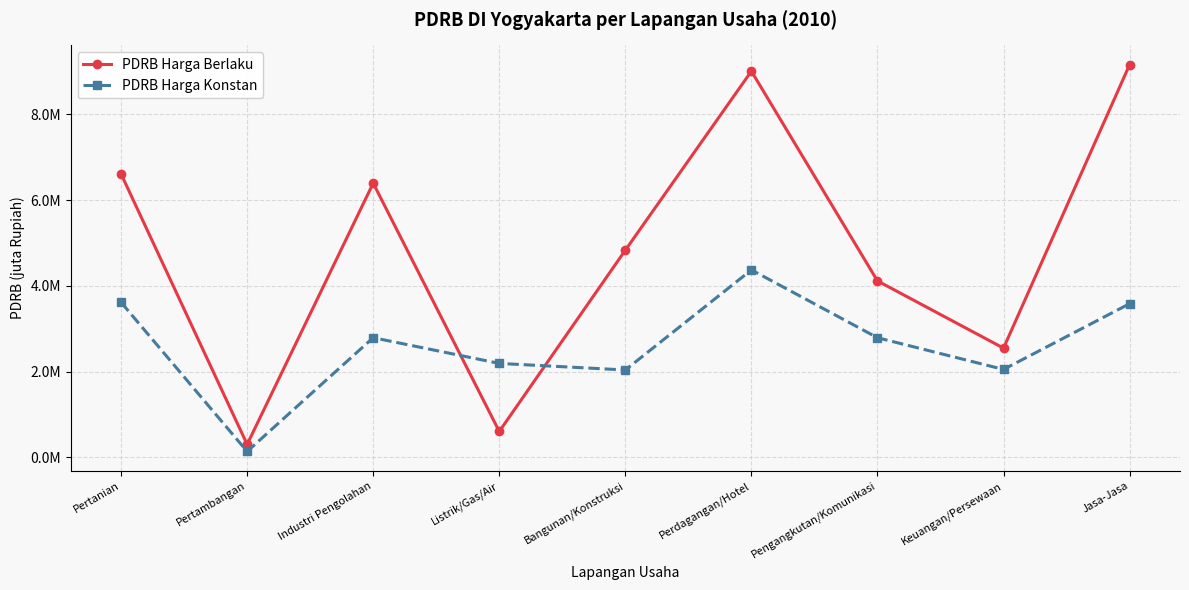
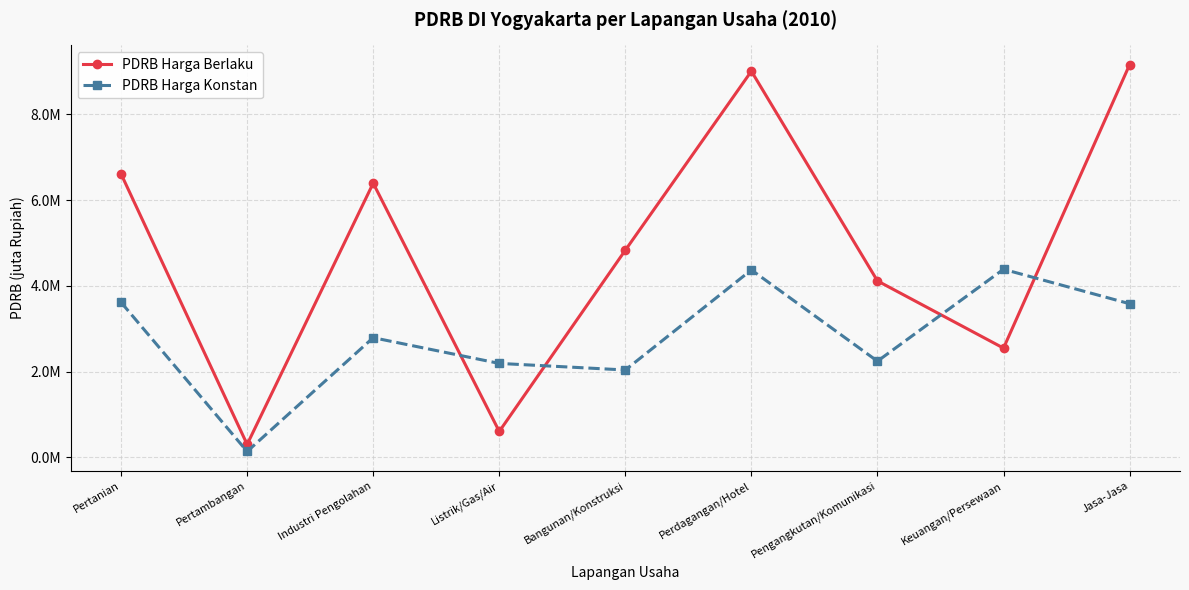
PDRB Harga Konstan, Pengangkutan/Komunikasi: 2800000 -> 2200000
PDRB Harga Konstan, Keuangan/Persewaan: 2100000 -> 4400000
